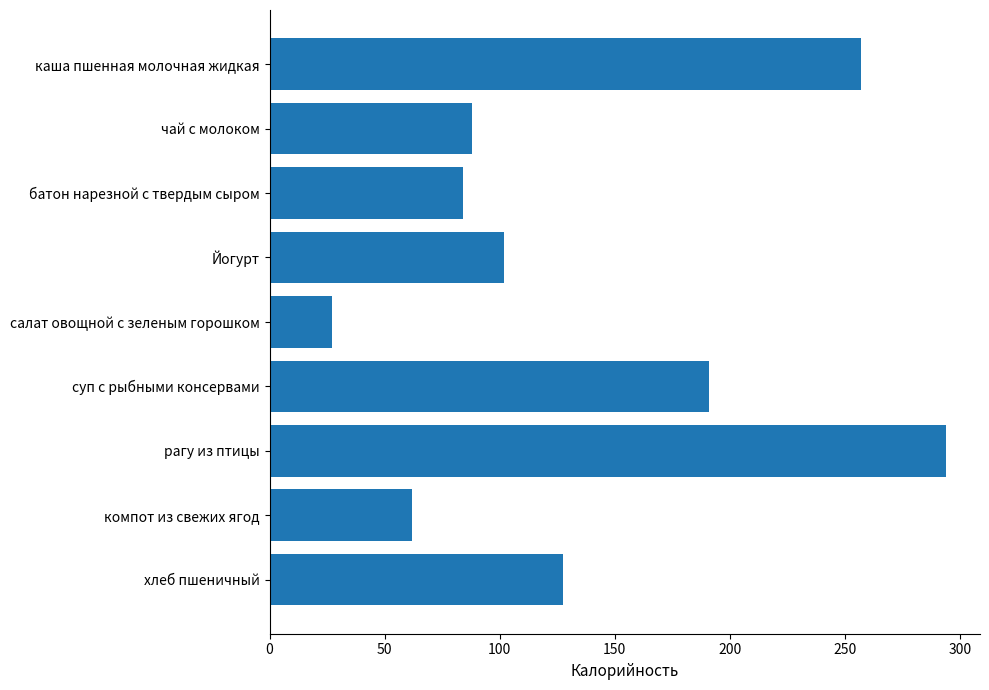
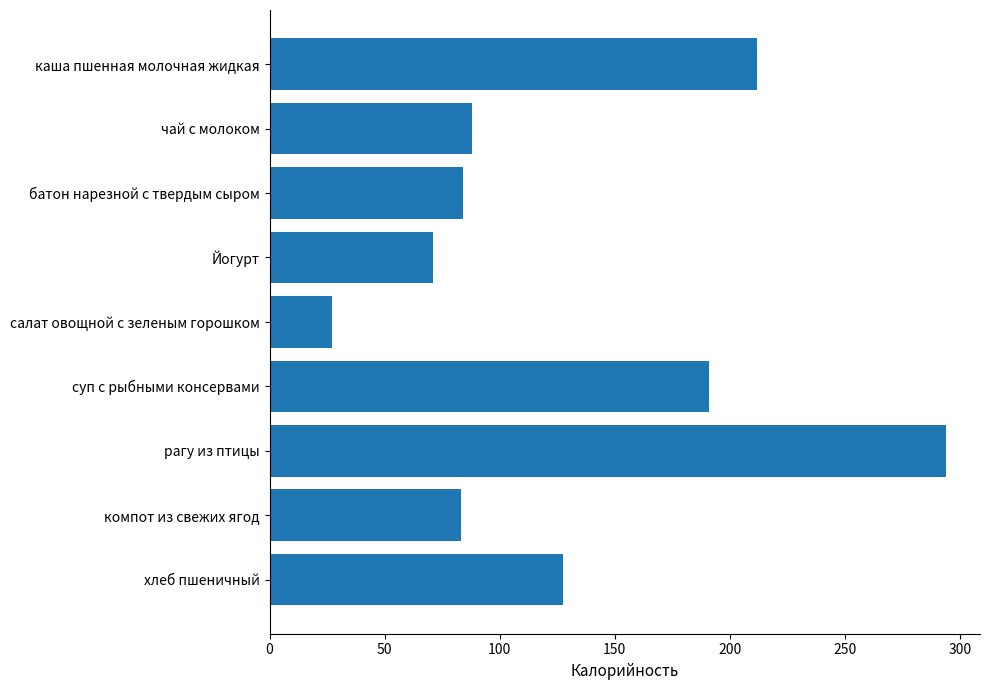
каша пшенная молочная жидкая: 257 -> 212
Йогурт: 102 -> 71
компот из свежих ягод: 62 -> 83
